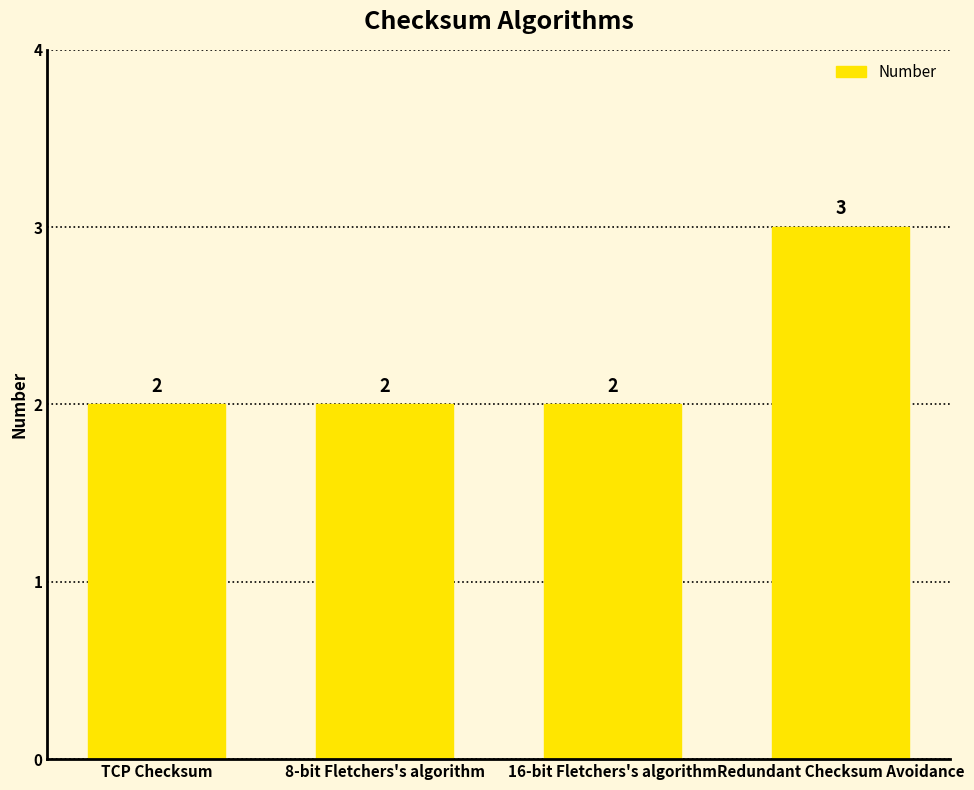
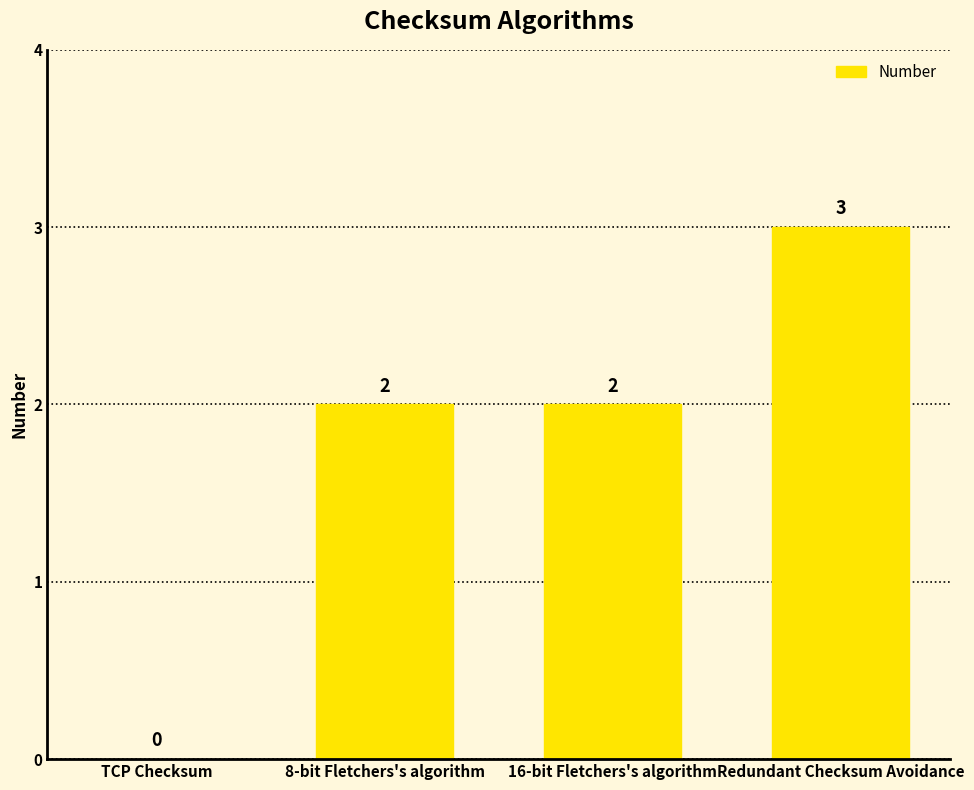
TCP Checksum: 2 -> 0
